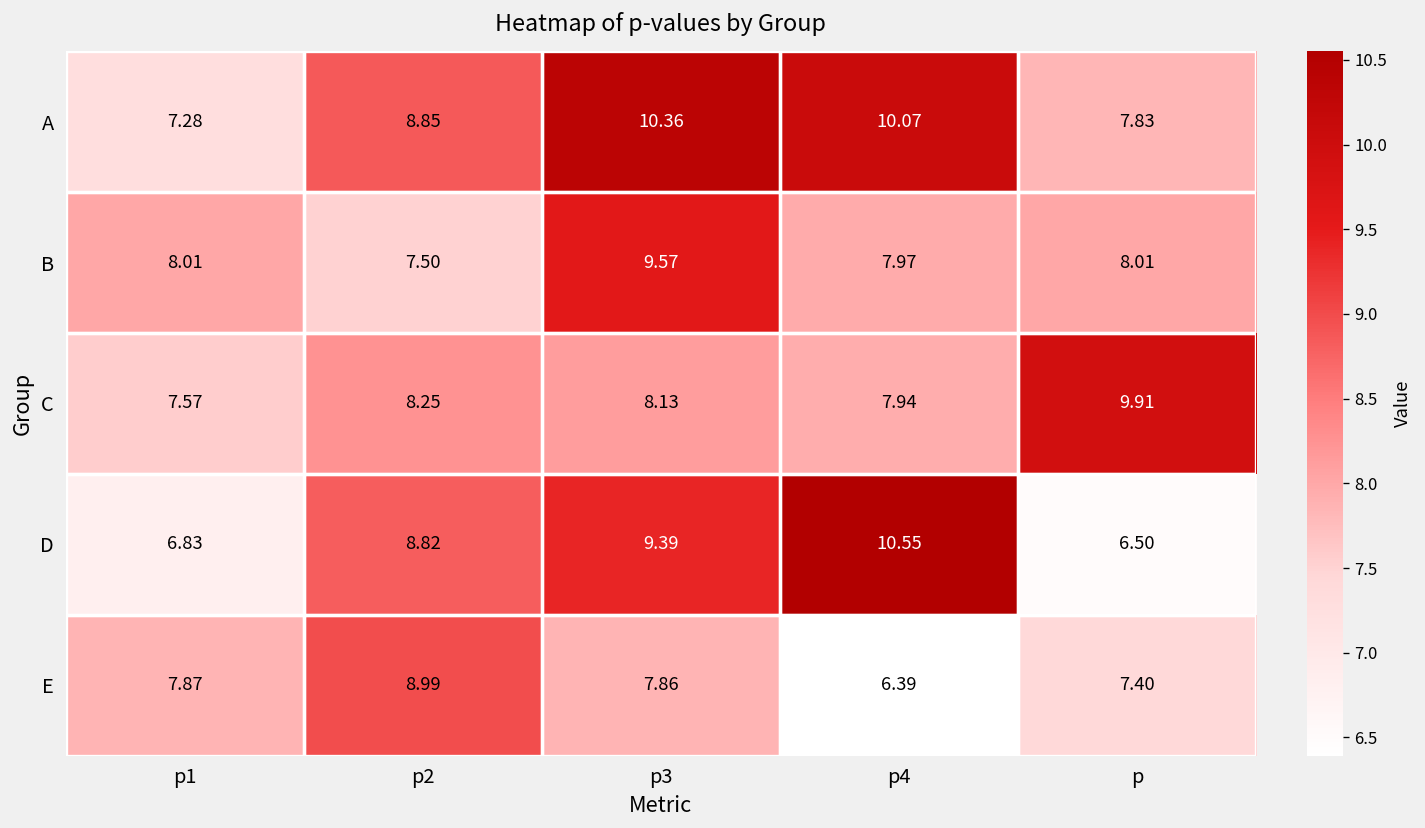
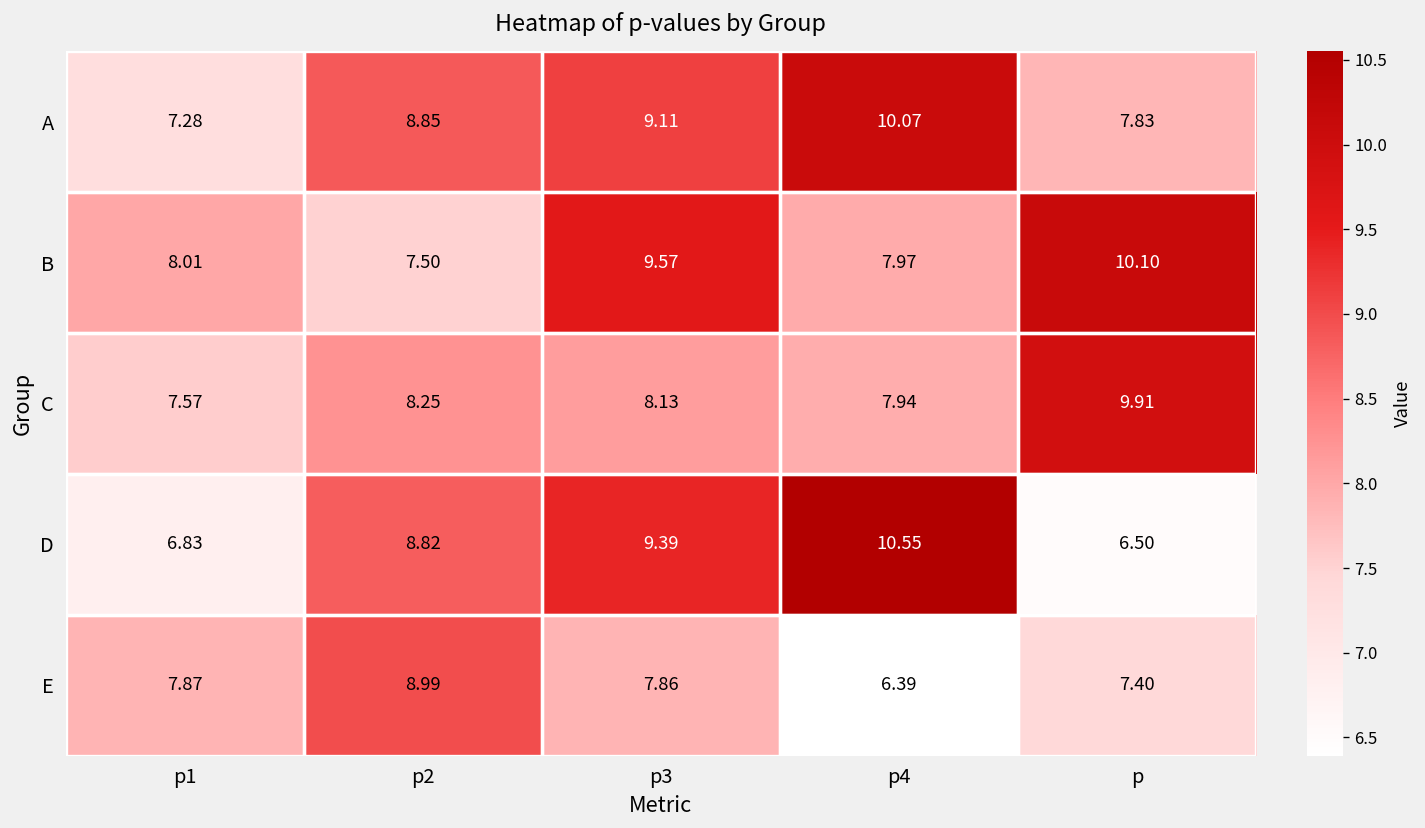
A, p3: 10.36 -> 9.11
B, p: 8.01 -> 10.10
